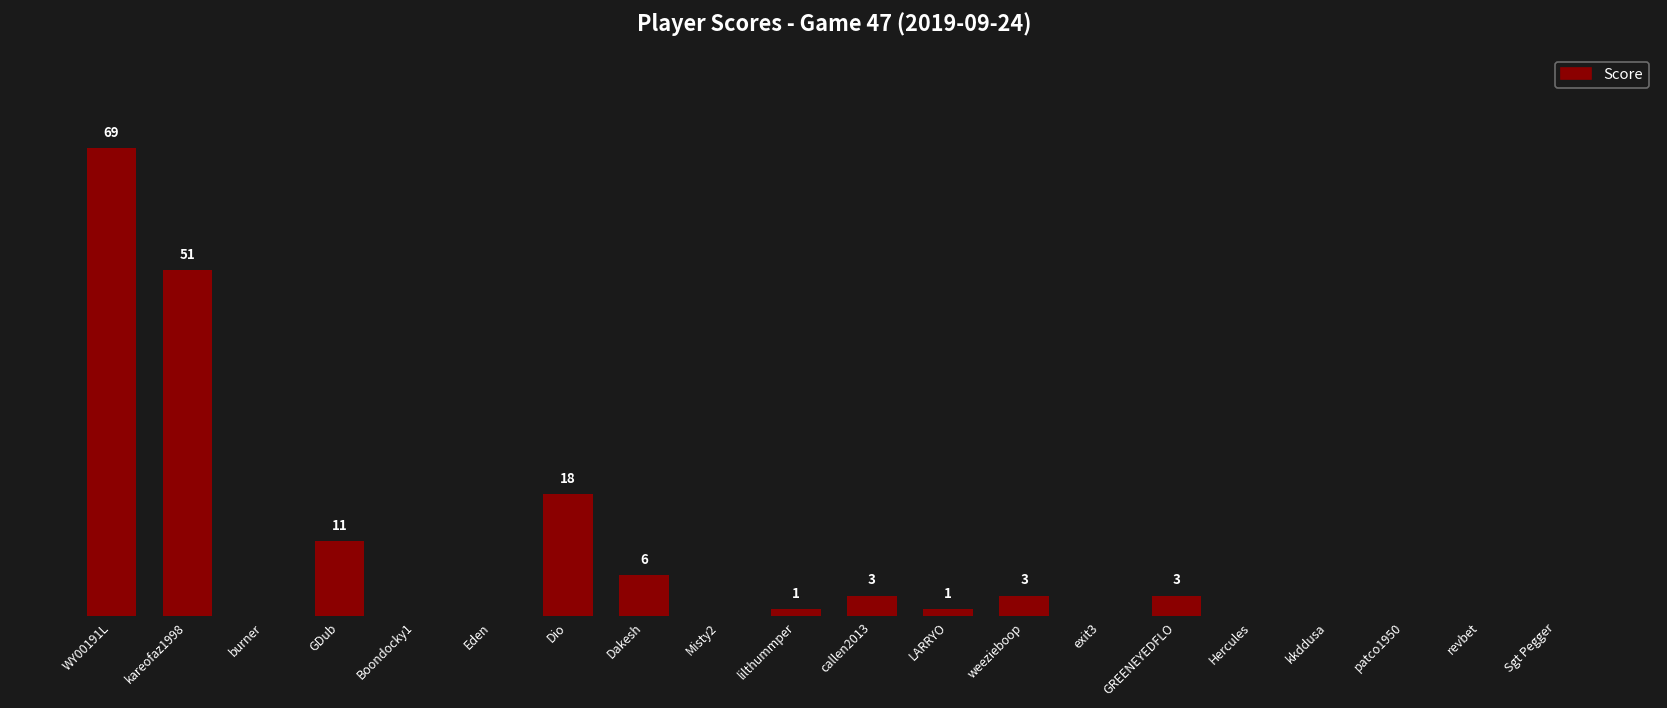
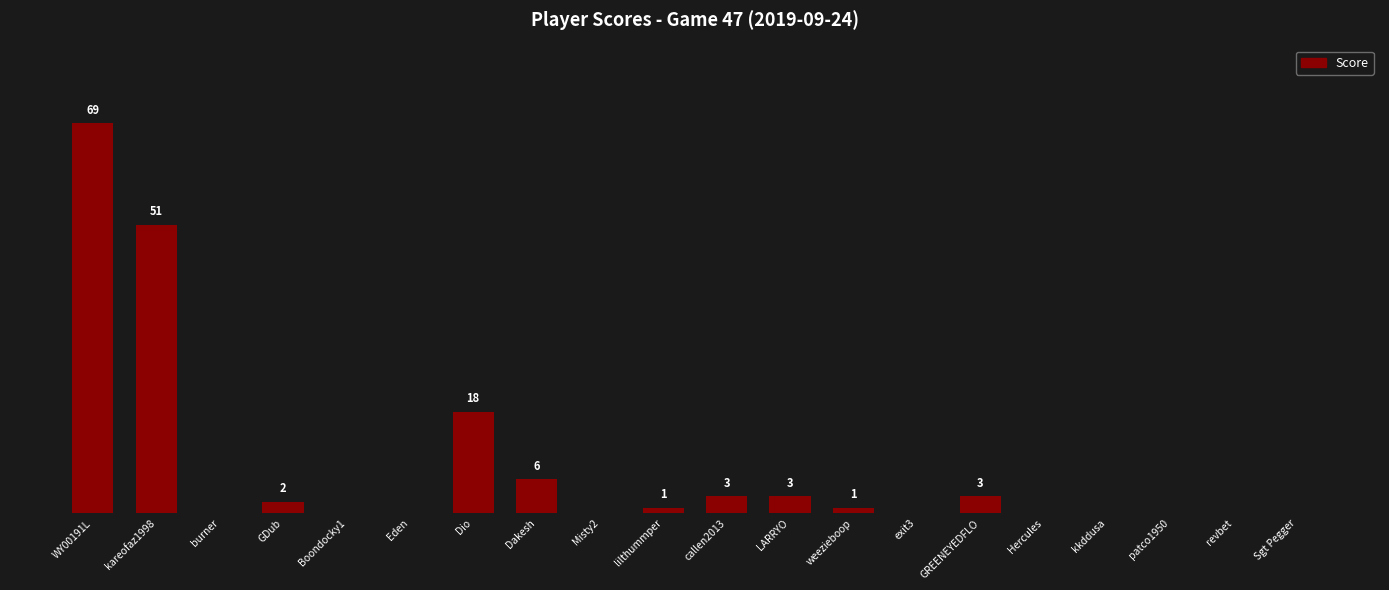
GDub: 11 -> 2
LARRYO: 1 -> 3
weezieboop: 3 -> 1
